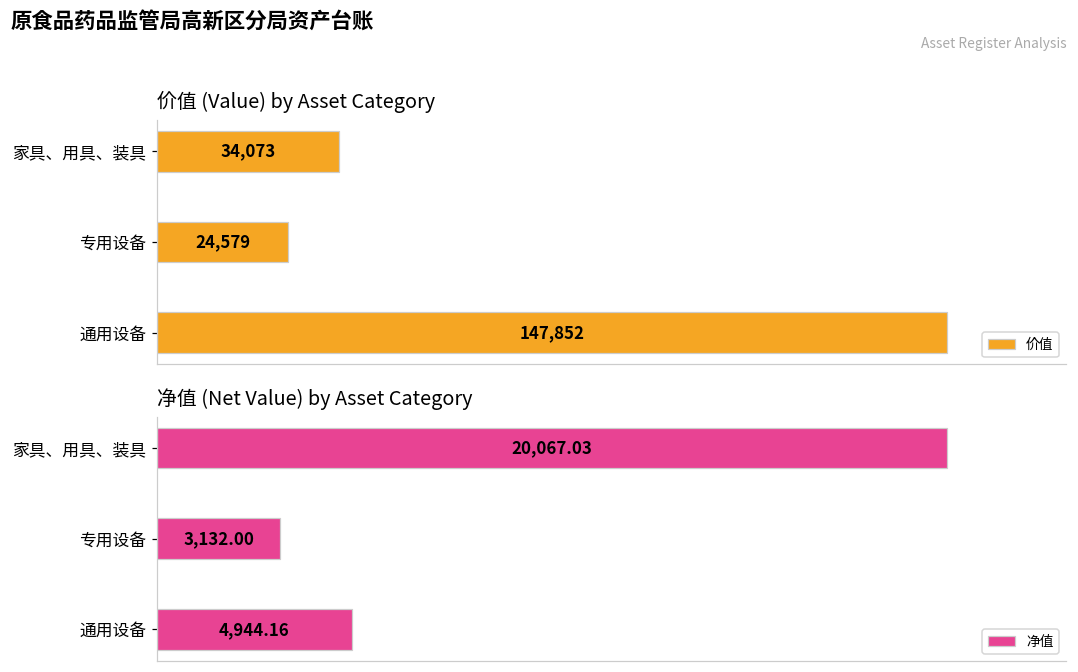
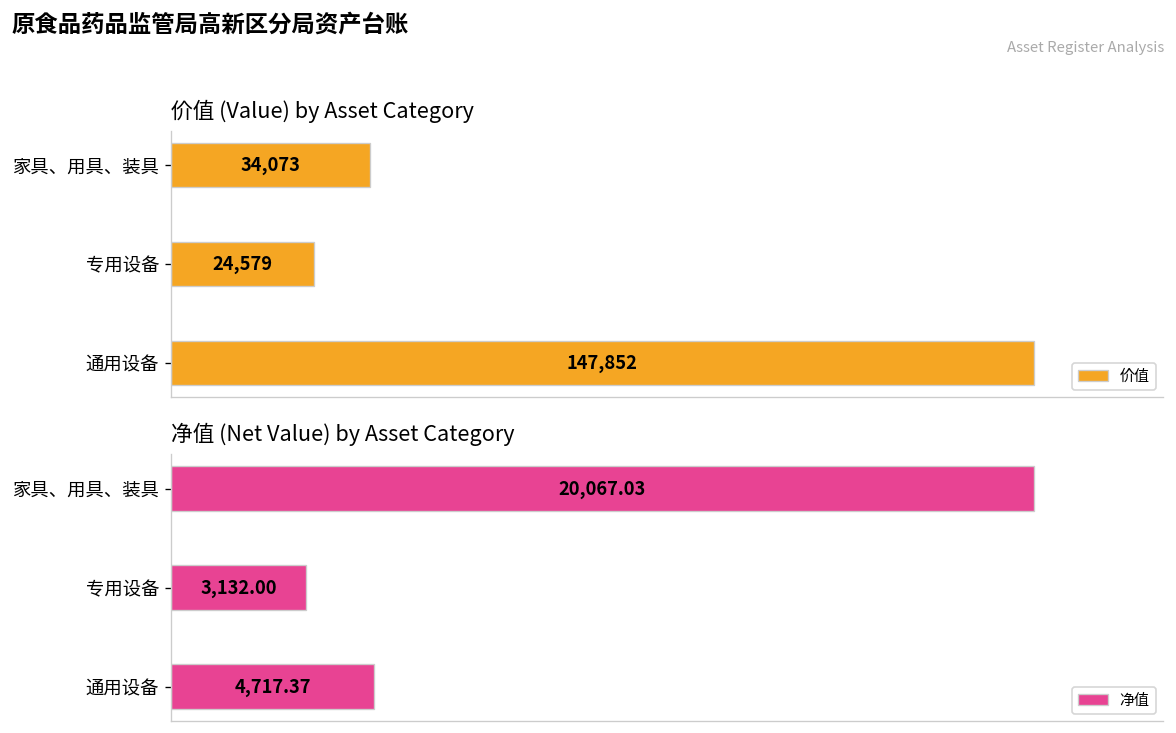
净值 (Net Value) by Asset Category, 通用设备: 4,944.16 -> 4,717.37
